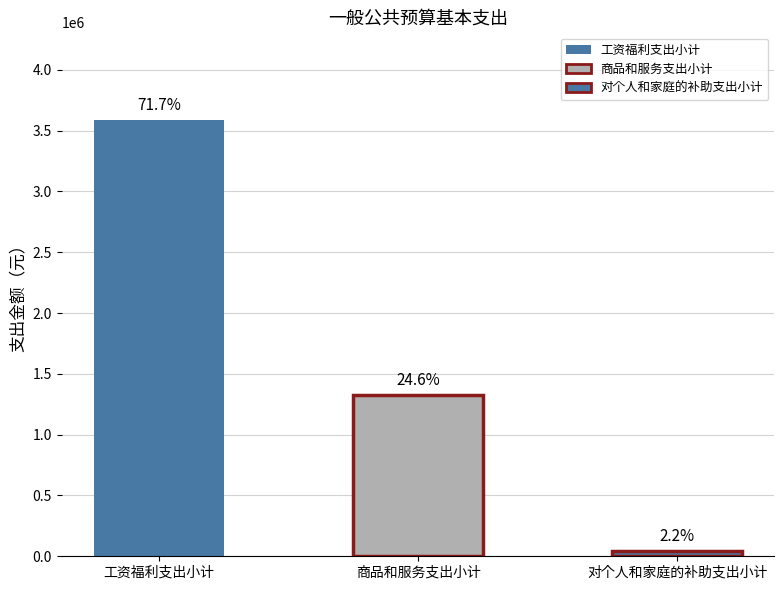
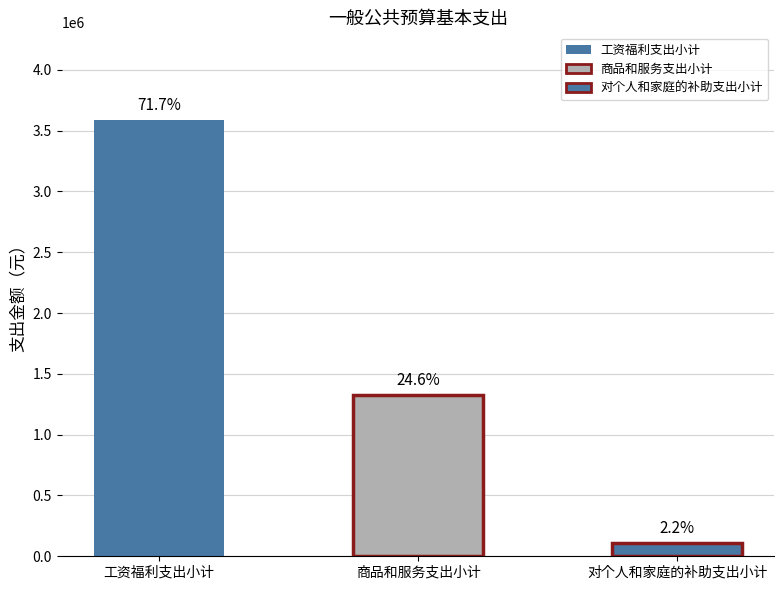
对个人和家庭的补助支出小计: 40000 -> 110000
